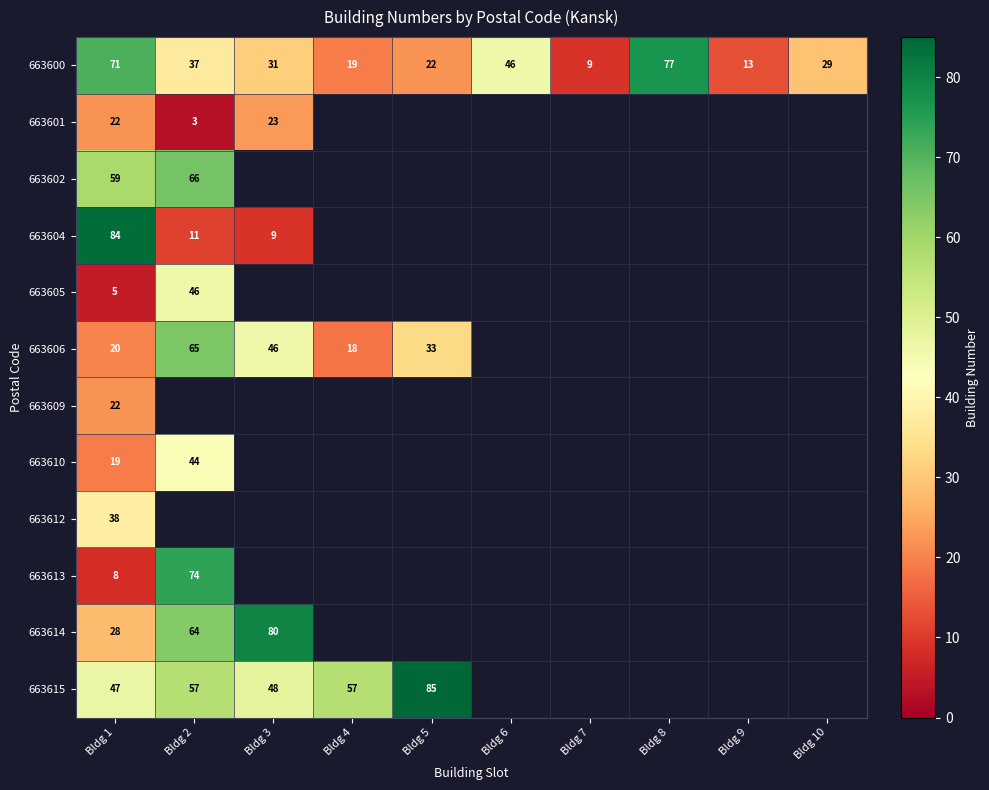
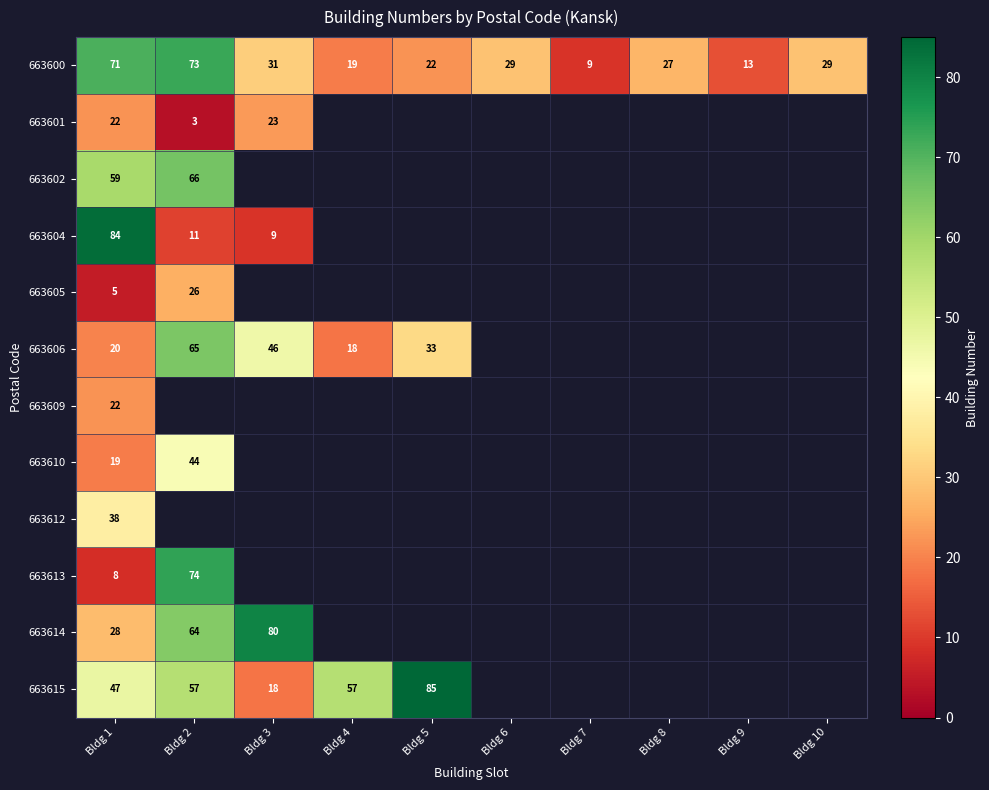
663600, Bldg 2: 37 -> 73
663600, Bldg 6: 46 -> 29
663600, Bldg 8: 77 -> 27
663605, Bldg 2: 46 -> 26
663615, Bldg 3: 48 -> 18
